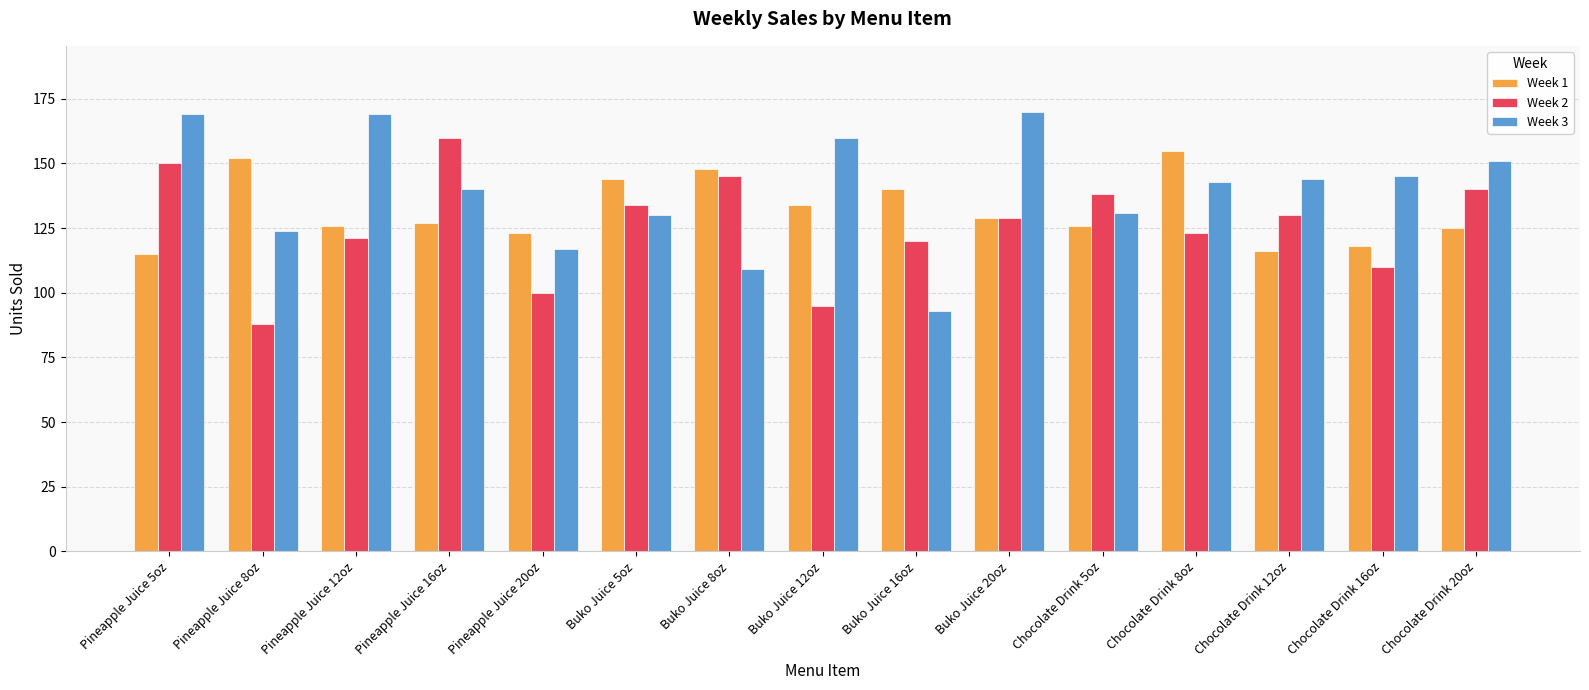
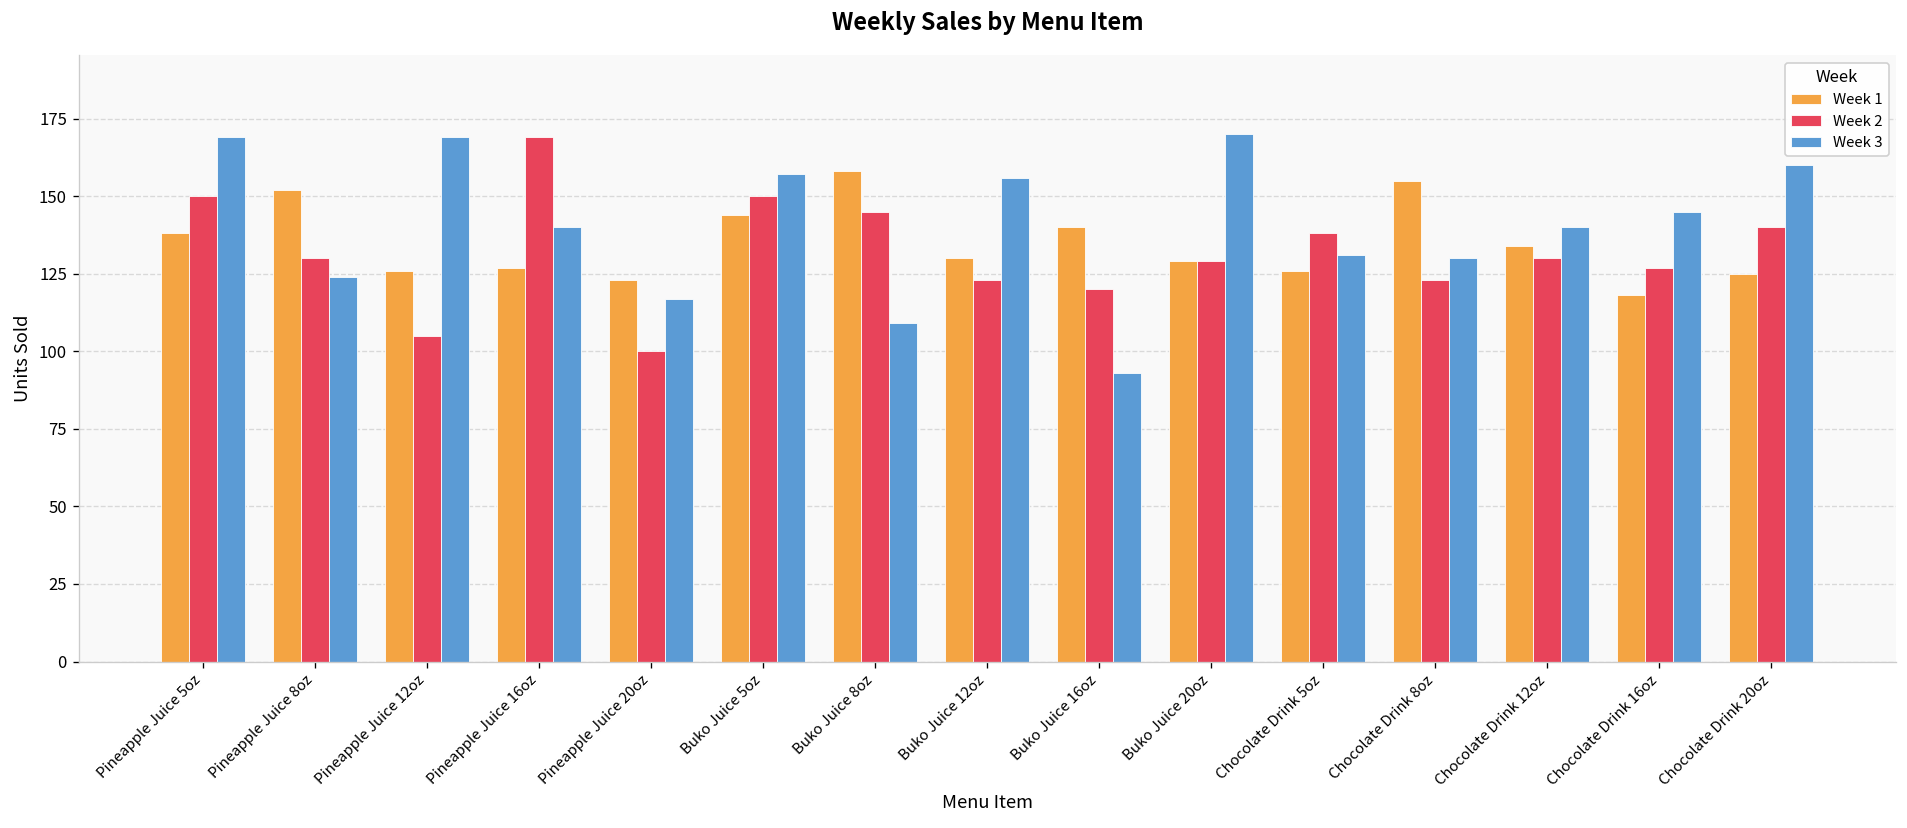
Week 1, Pineapple Juice 5oz: 115 -> 138
Week 2, Pineapple Juice 8oz: 88 -> 130
Week 2, Pineapple Juice 12oz: 121 -> 105
Week 2, Pineapple Juice 16oz: 160 -> 169
Week 2, Buko Juice 5oz: 134 -> 150
Week 3, Buko Juice 5oz: 130 -> 157
Week 1, Buko Juice 8oz: 148 -> 158
Week 1, Buko Juice 12oz: 134 -> 130
Week 2, Buko Juice 12oz: 95 -> 123
Week 3, Buko Juice 12oz: 160 -> 156
Week 3, Chocolate Drink 8oz: 143 -> 130
Week 1, Chocolate Drink 12oz: 116 -> 134
Week 3, Chocolate Drink 12oz: 144 -> 140
Week 2, Chocolate Drink 16oz: 110 -> 127
Week 3, Chocolate Drink 20oz: 151 -> 160
